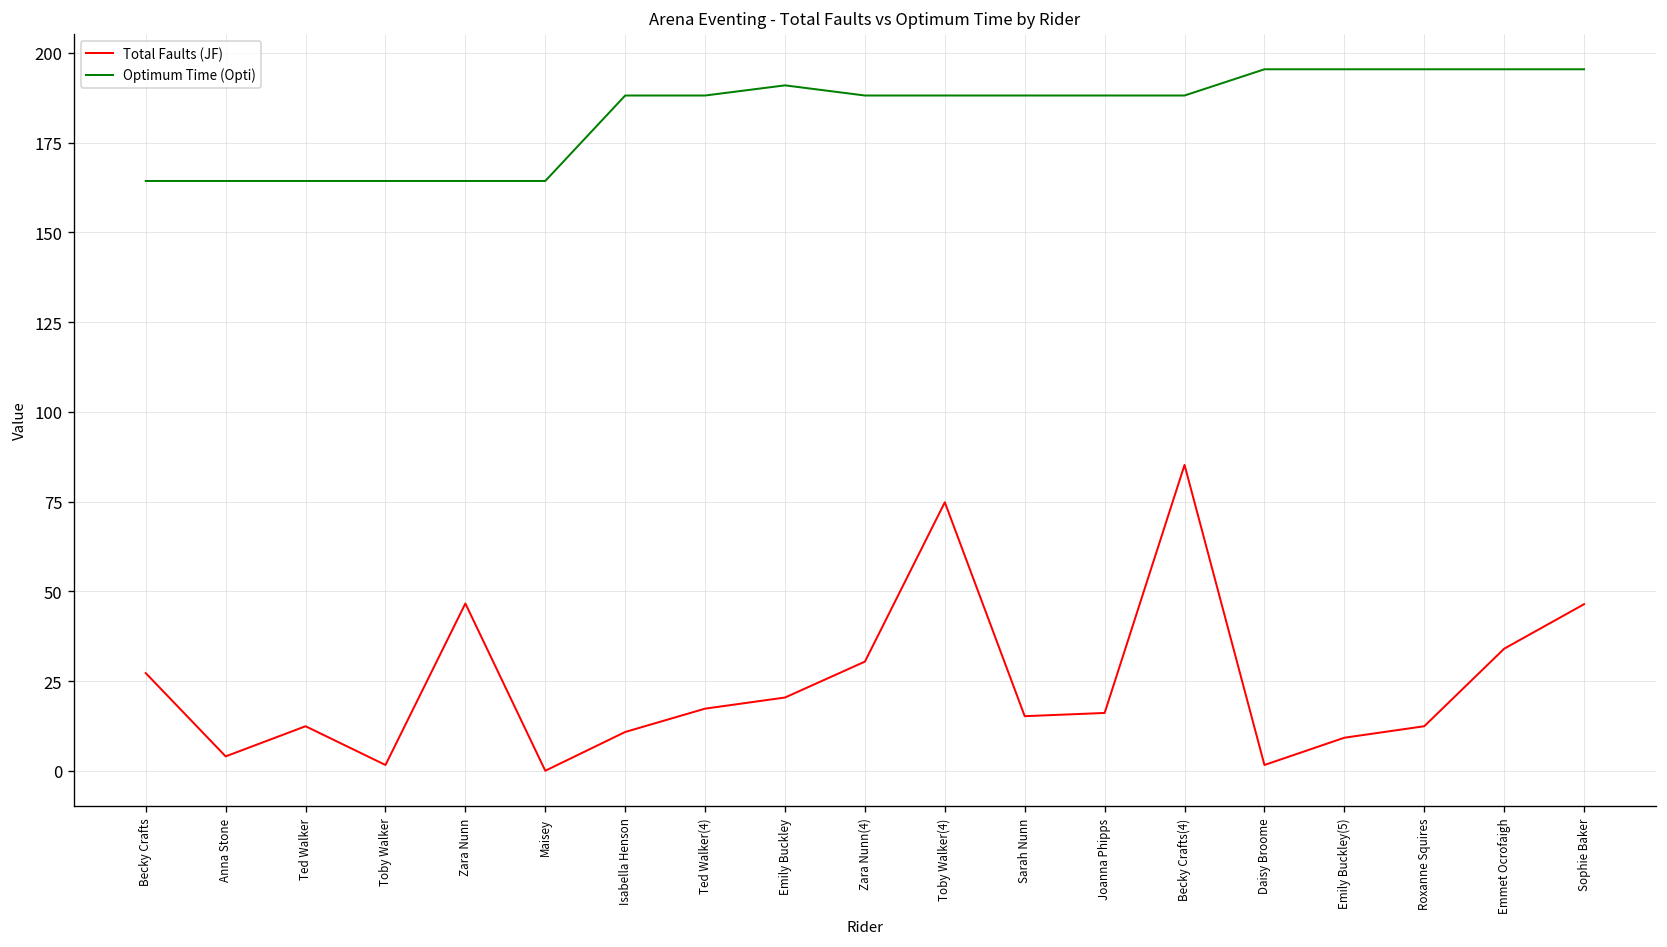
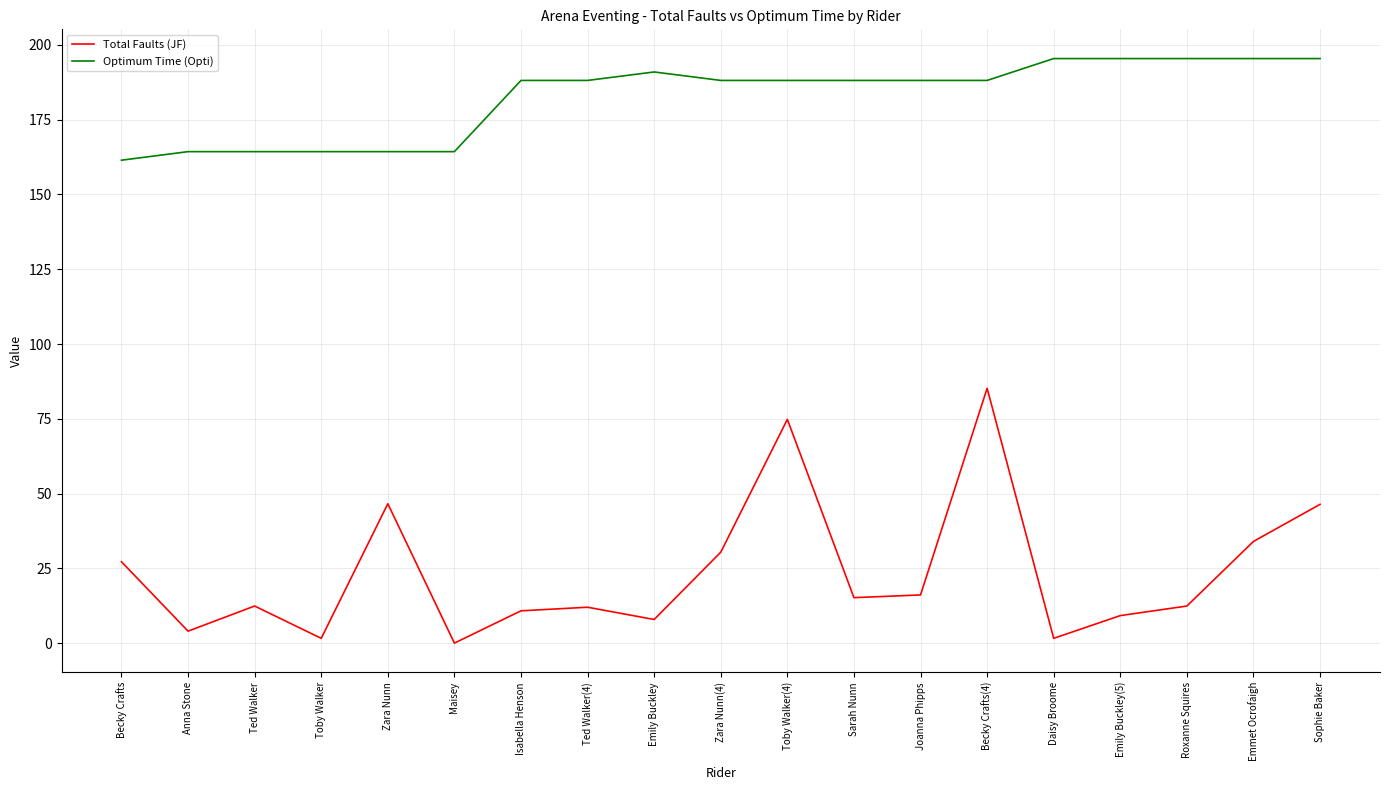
Optimum Time (Opti), Becky Crafts: 164 -> 161
Total Faults (JF), Ted Walker(4): 17 -> 12
Total Faults (JF), Emily Buckley: 20 -> 8
